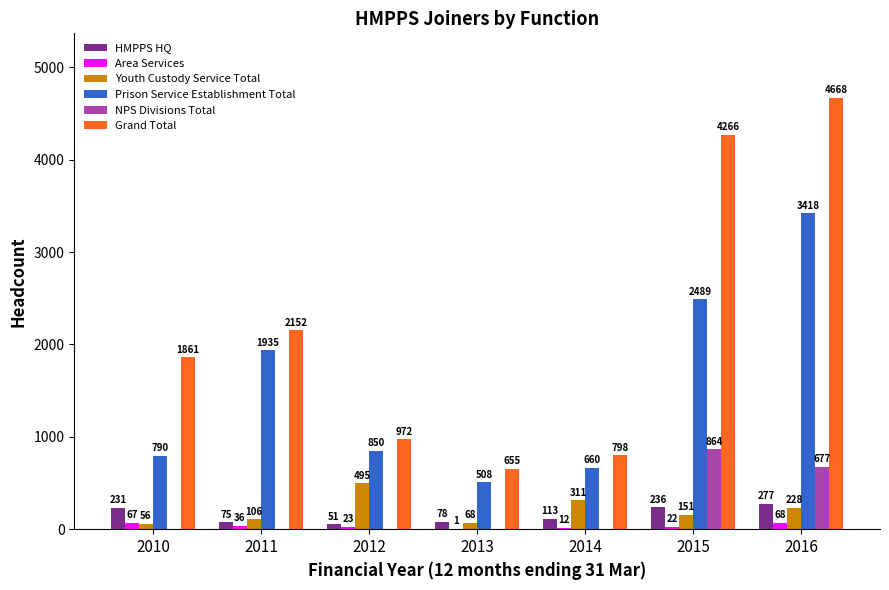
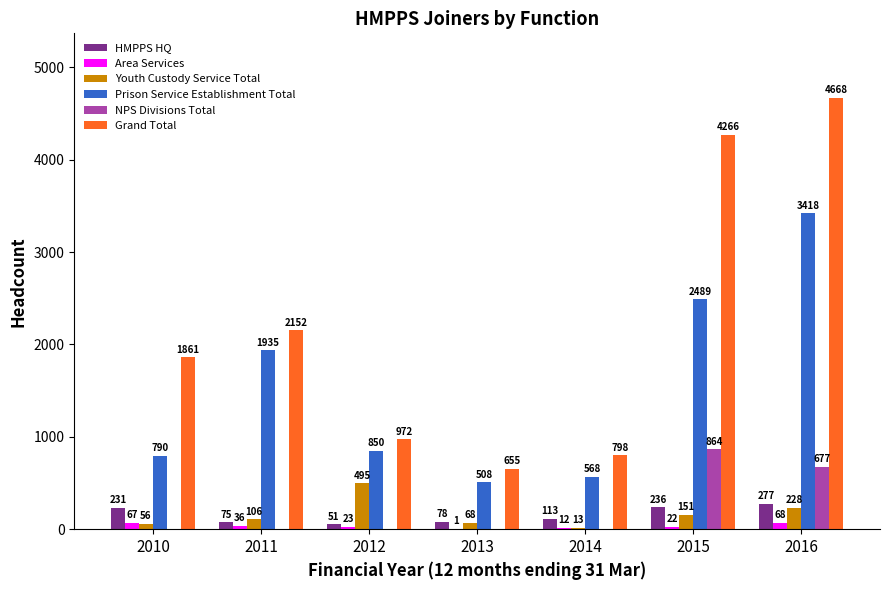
Youth Custody Service Total, 2014: 311 -> 13
Prison Service Establishment Total, 2014: 660 -> 568
